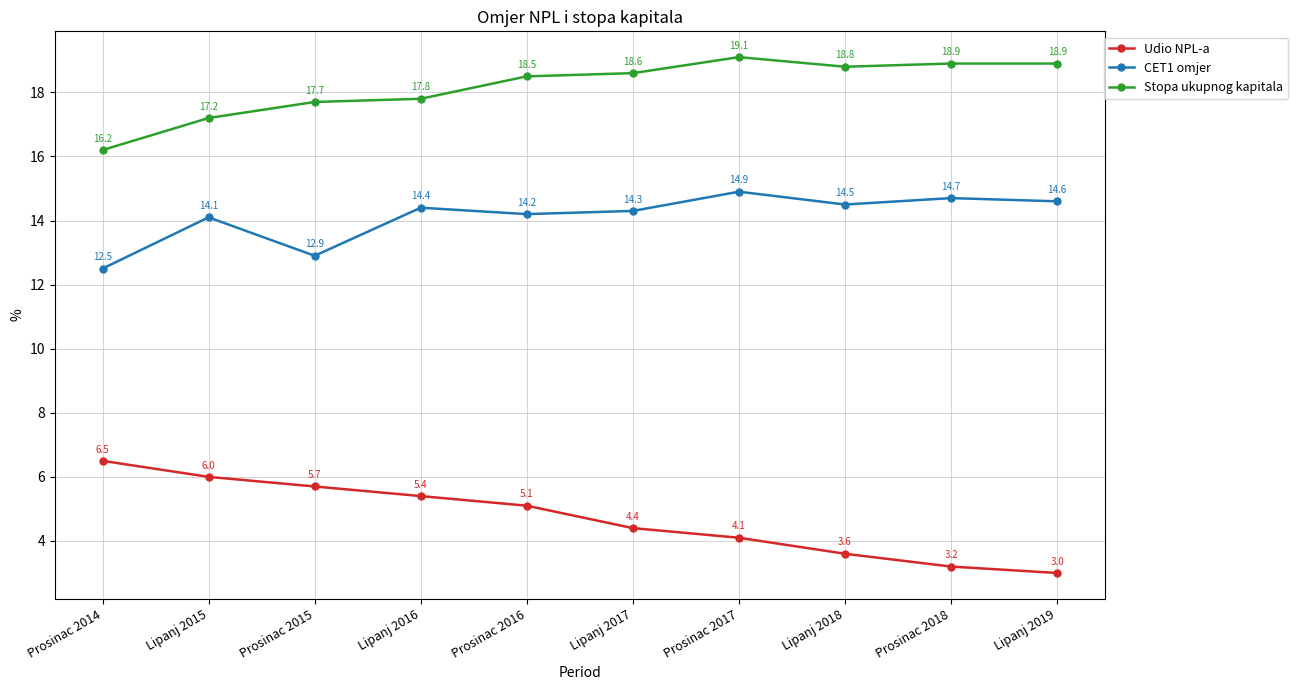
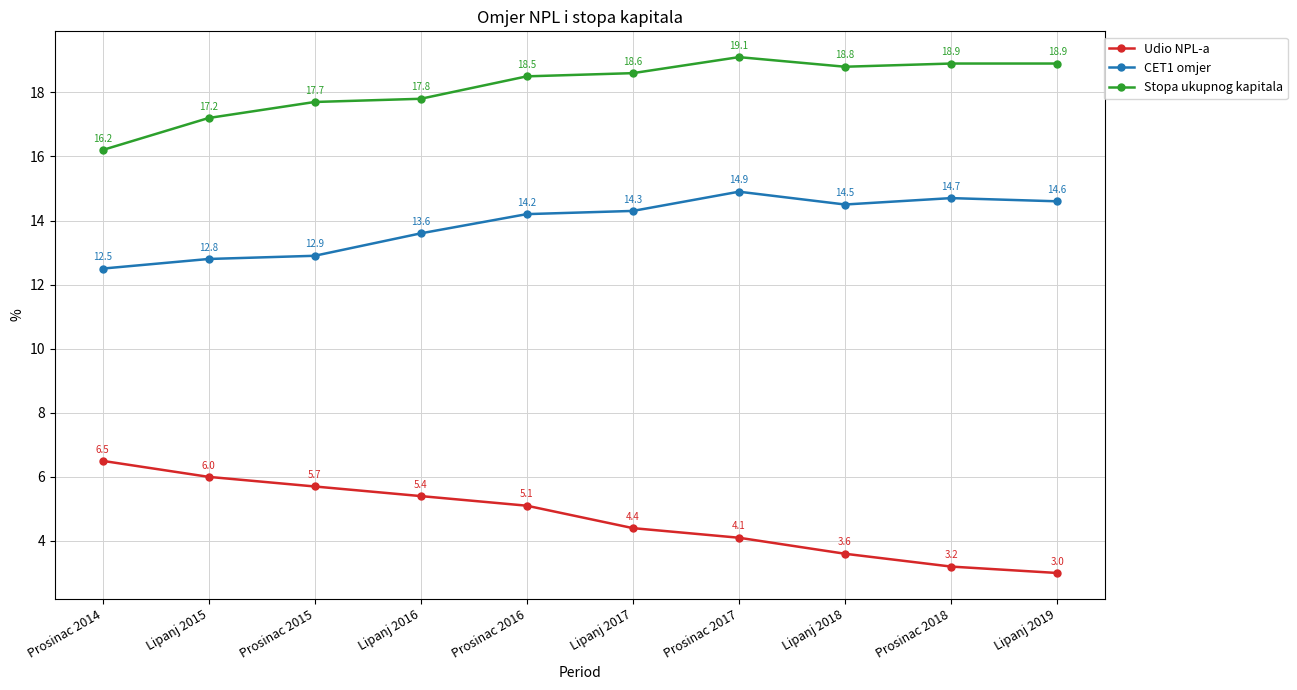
CET1 omjer, Lipanj 2015: 14.1 -> 12.8
CET1 omjer, Lipanj 2016: 14.4 -> 13.6
